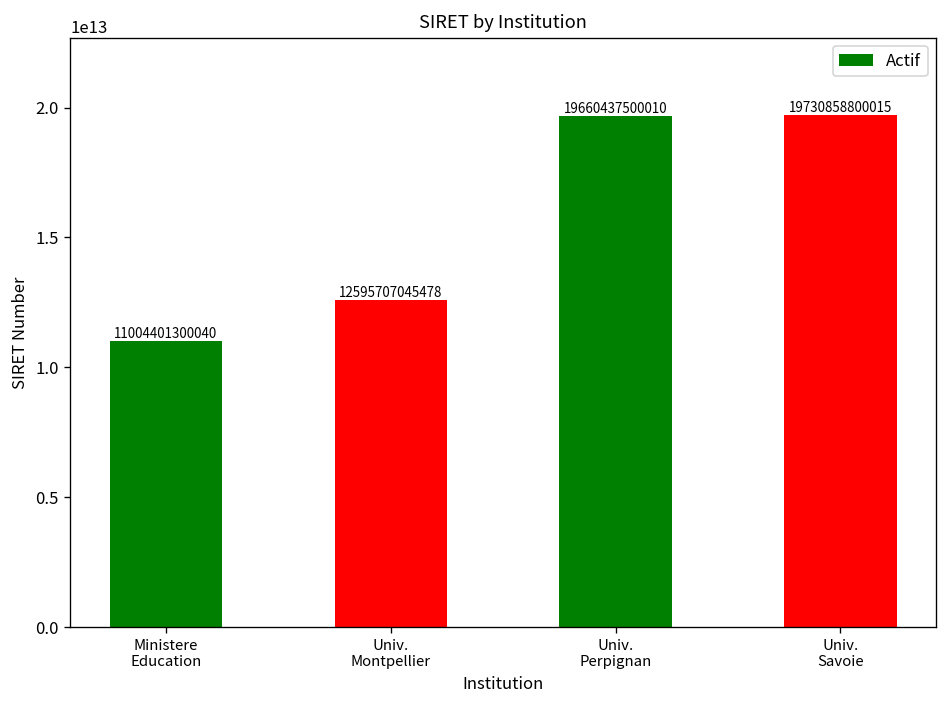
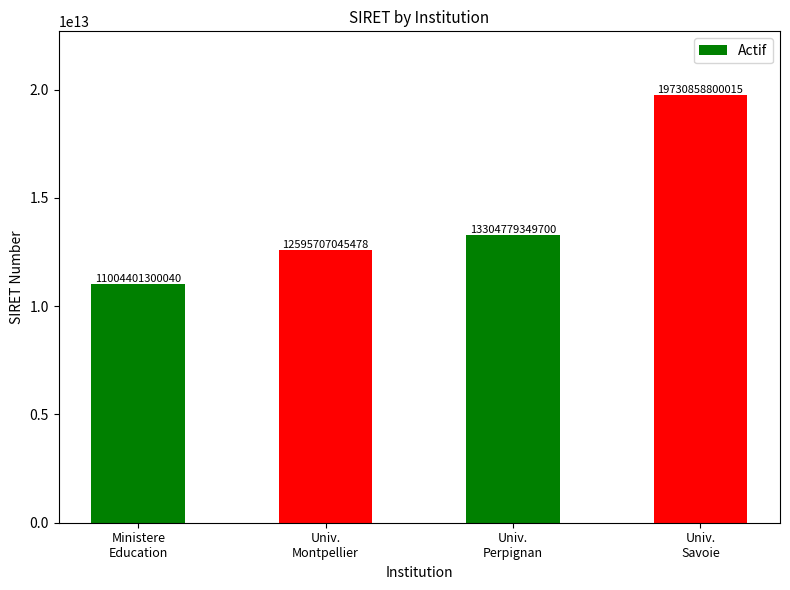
Univ. Perpignan: 19660437500010 -> 13304779349700
